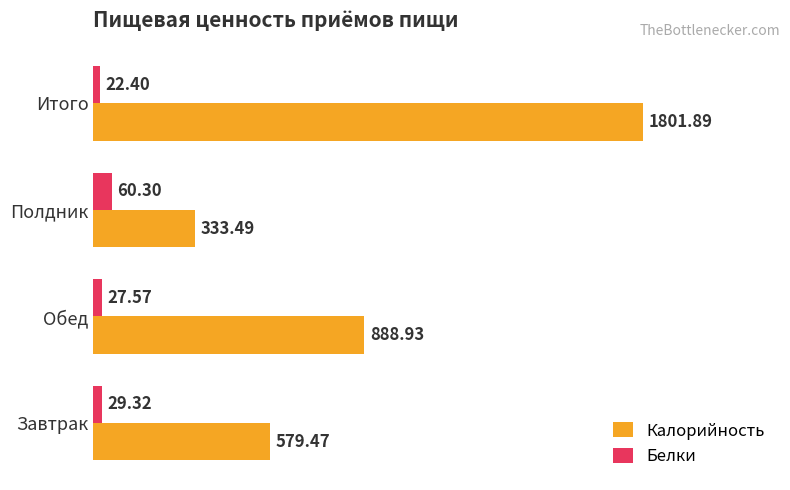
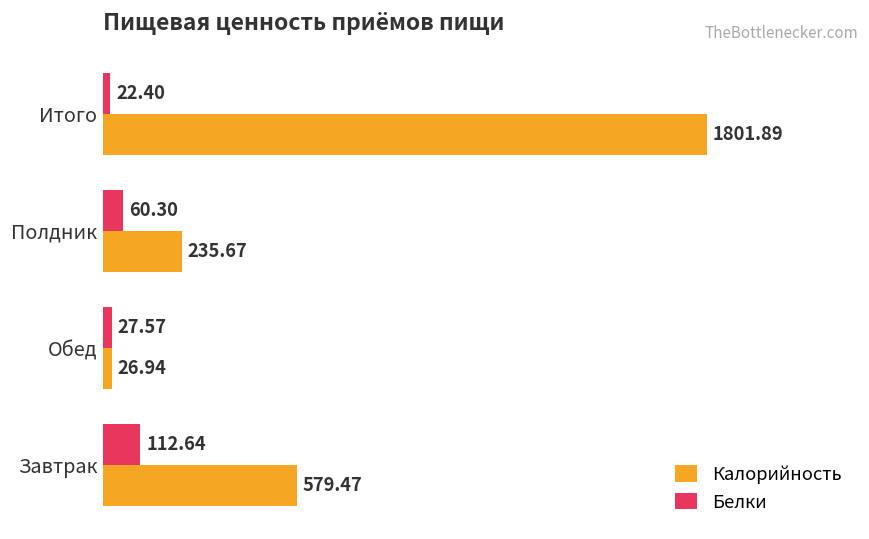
Калорийность, Полдник: 333.49 -> 235.67
Калорийность, Обед: 888.93 -> 26.94
Белки, Завтрак: 29.32 -> 112.64
